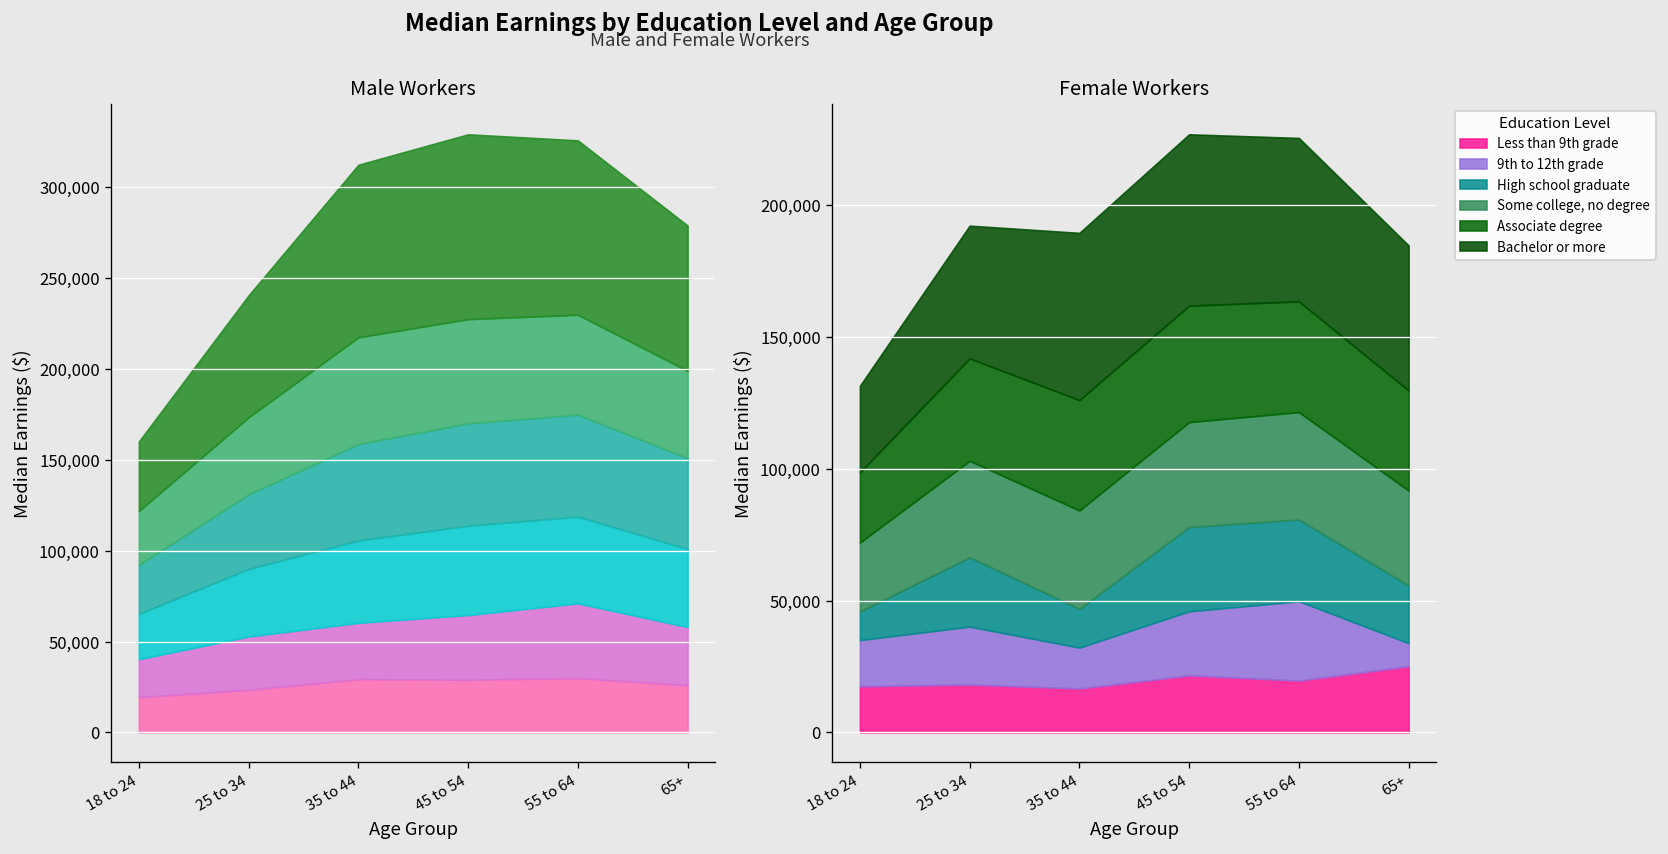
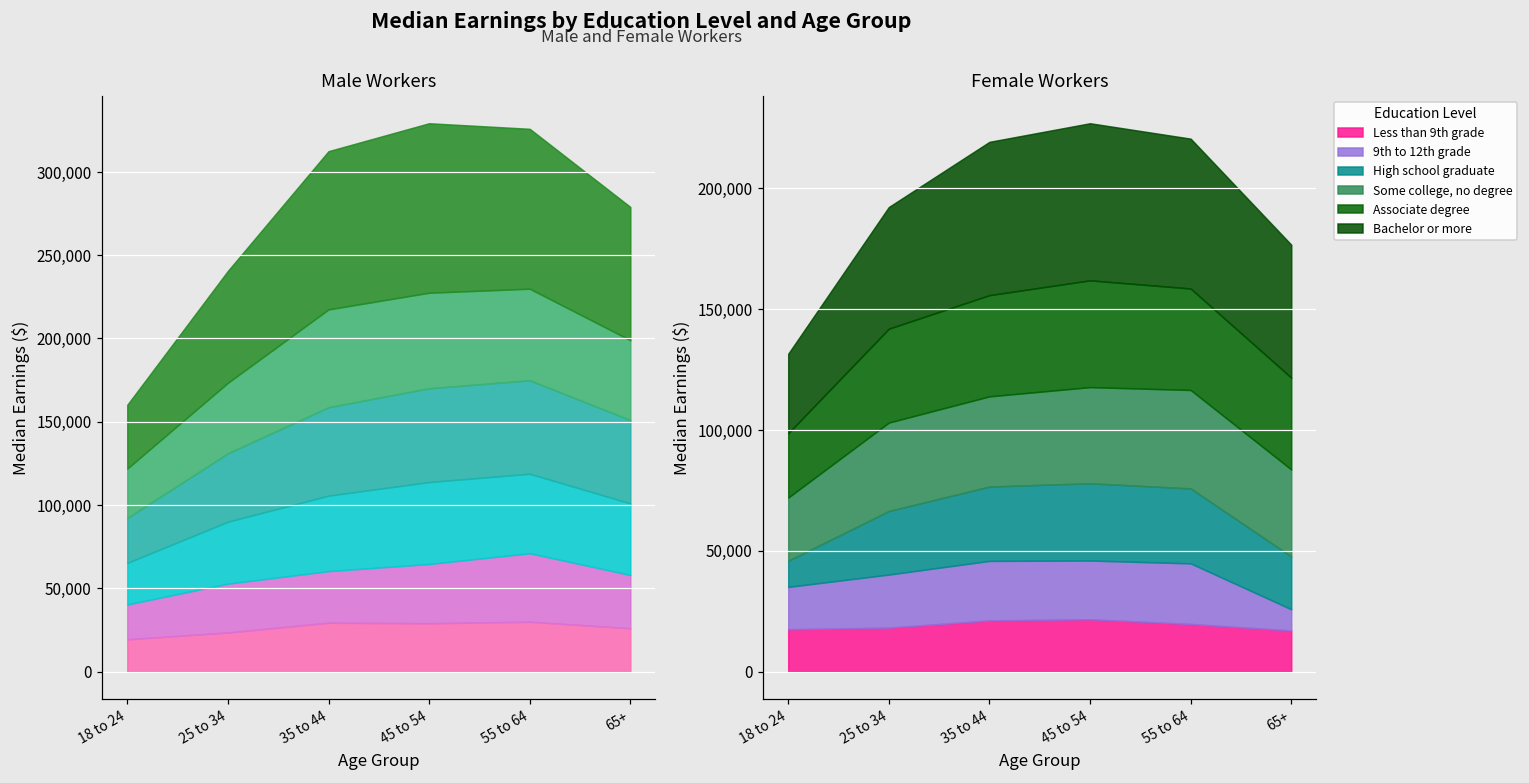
Female Workers, Less than 9th grade, 35 to 44: 17,000 -> 21,000
Female Workers, 9th to 12th grade, 35 to 44: 16,000 -> 25,000
Female Workers, High school graduate, 35 to 44: 15,000 -> 31,000
Female Workers, 9th to 12th grade, 55 to 64: 30,000 -> 25,000
Female Workers, Less than 9th grade, 65+: 25,000 -> 17,000
